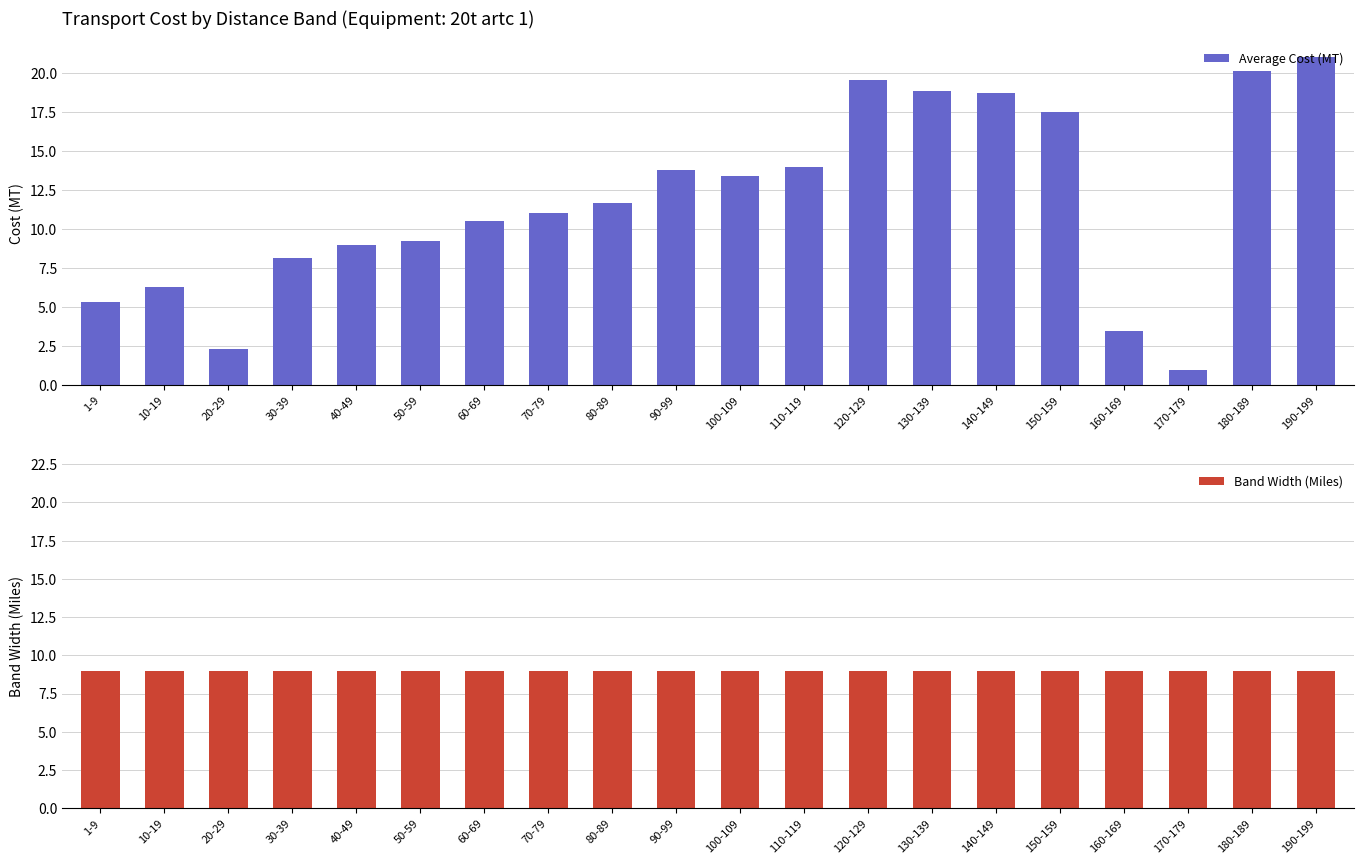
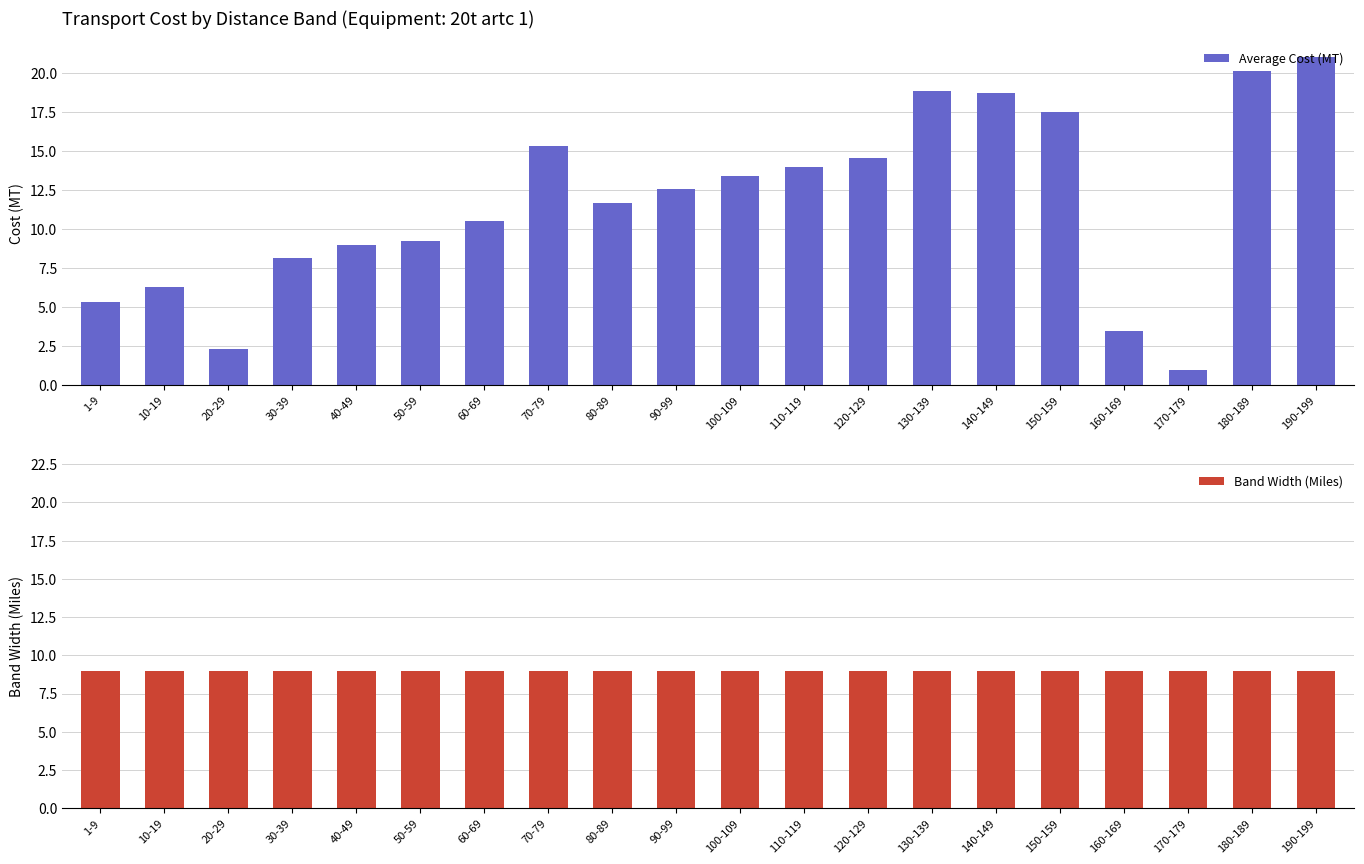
Transport Cost by Distance Band (Equipment: 20t artc 1), 70-79: 11.0 -> 15.3
Transport Cost by Distance Band (Equipment: 20t artc 1), 90-99: 13.8 -> 12.5
Transport Cost by Distance Band (Equipment: 20t artc 1), 120-129: 19.5 -> 14.6
